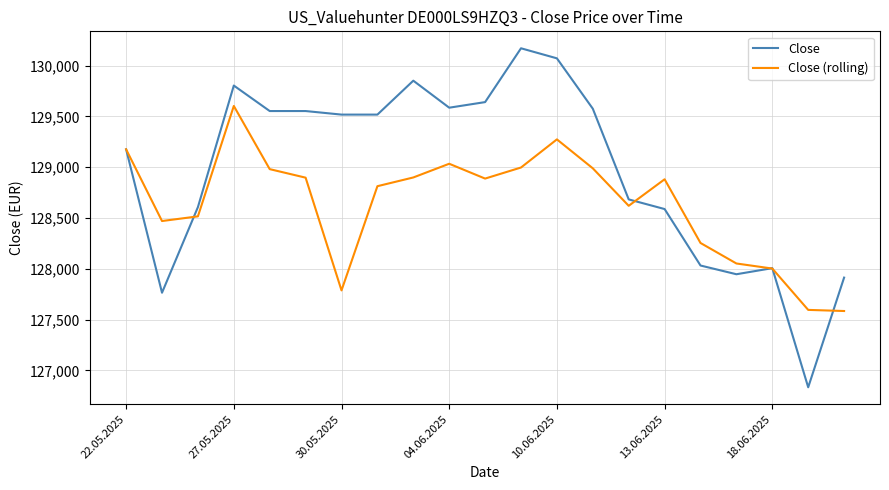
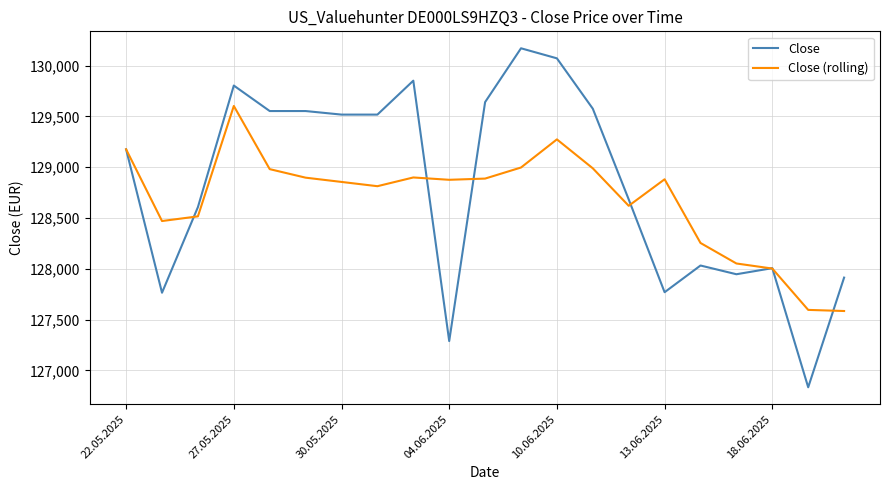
Close (rolling), 30.05.2025: 127,790 -> 128,860
Close, 04.06.2025: 129,590 -> 127,290
Close (rolling), 04.06.2025: 129,030 -> 128,880
Close, 13.06.2025: 128,590 -> 127,770
